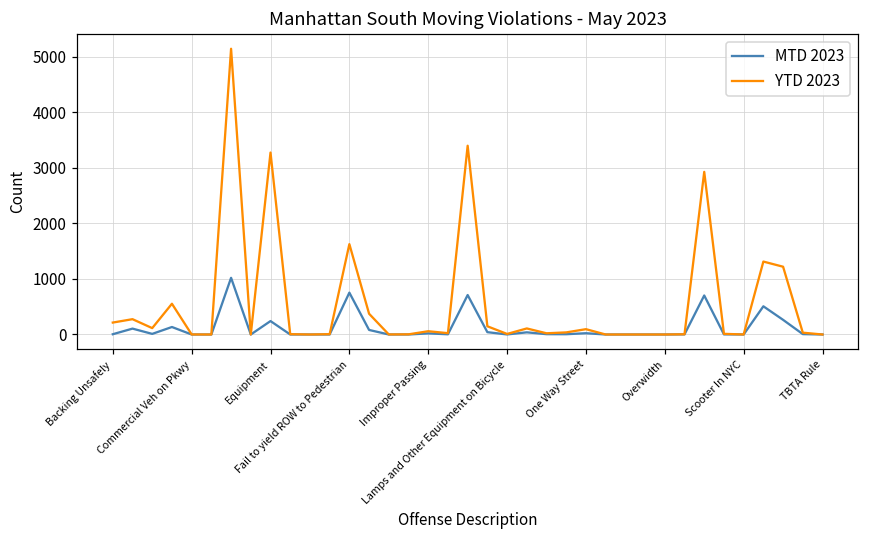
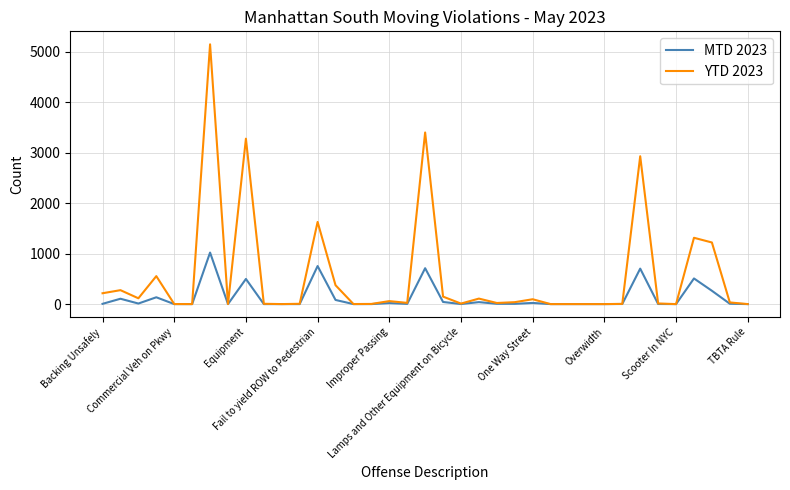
MTD 2023, Equipment: 200 -> 500
